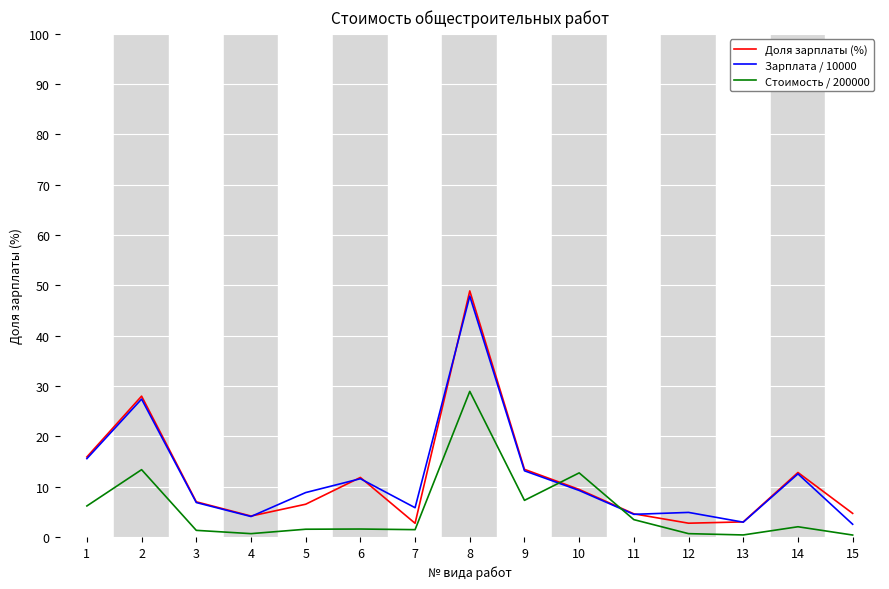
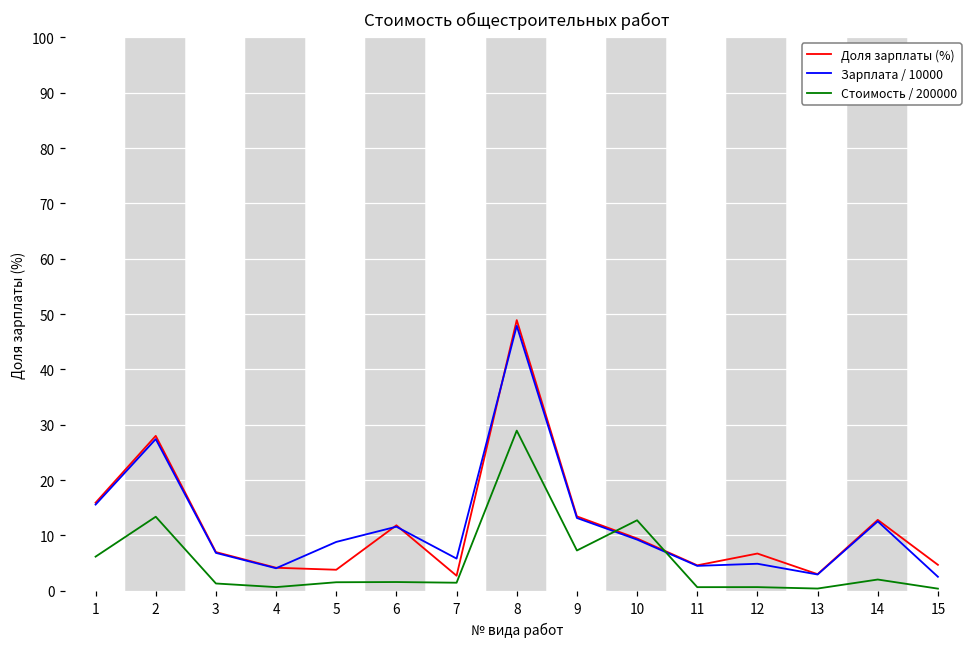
Доля зарплаты (%), 5: 7 -> 4
Стоимость / 200000, 11: 3 -> 1
Доля зарплаты (%), 12: 3 -> 7
